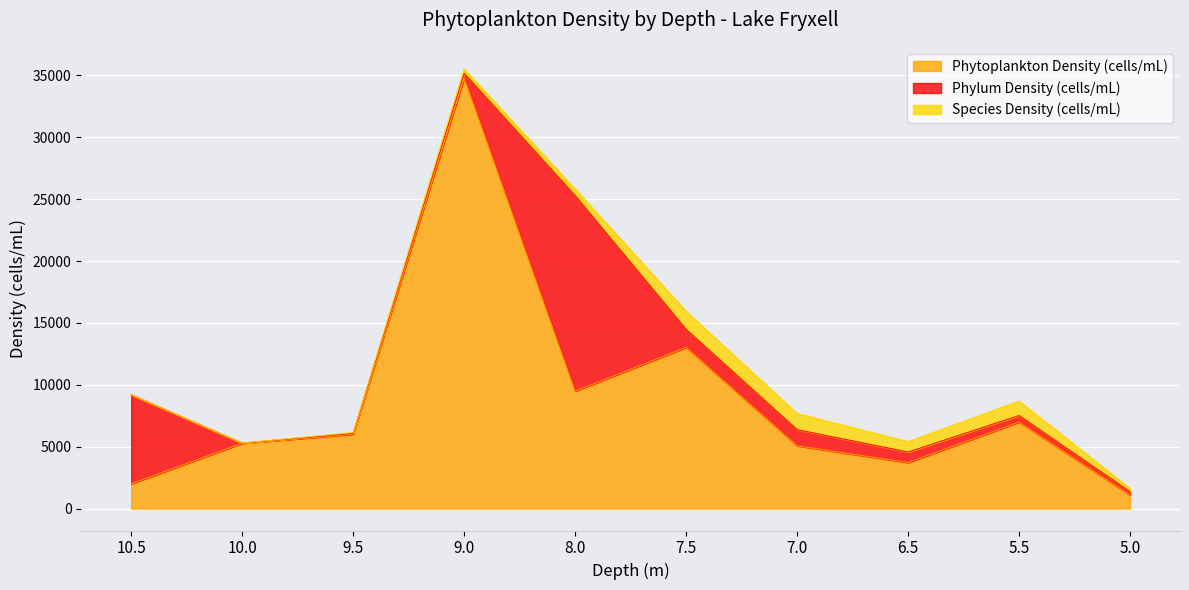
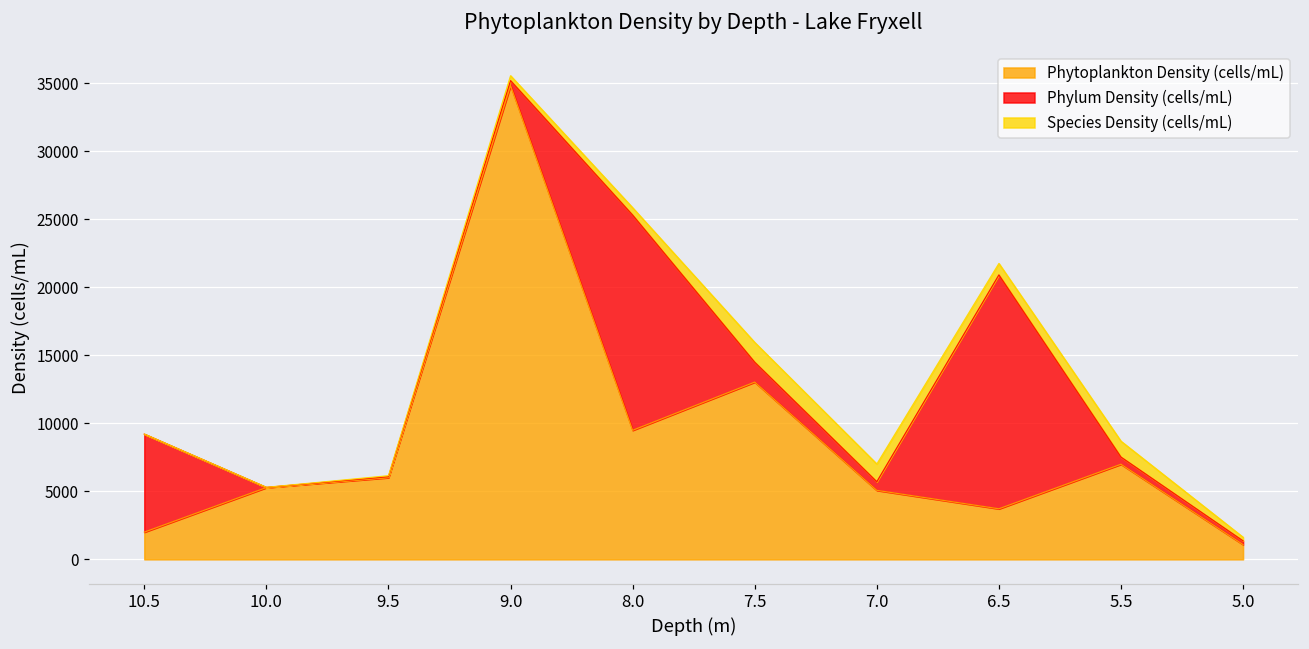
Phylum Density (cells/mL), 7.0: 1300 -> 600
Phylum Density (cells/mL), 6.5: 800 -> 17200
